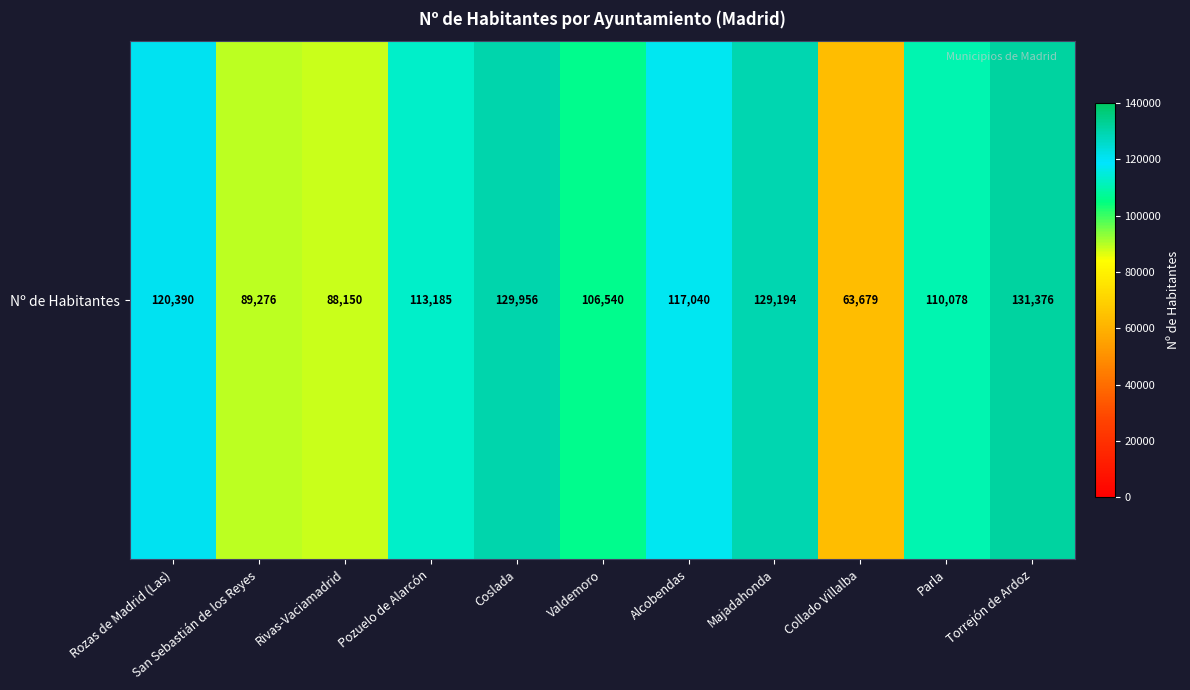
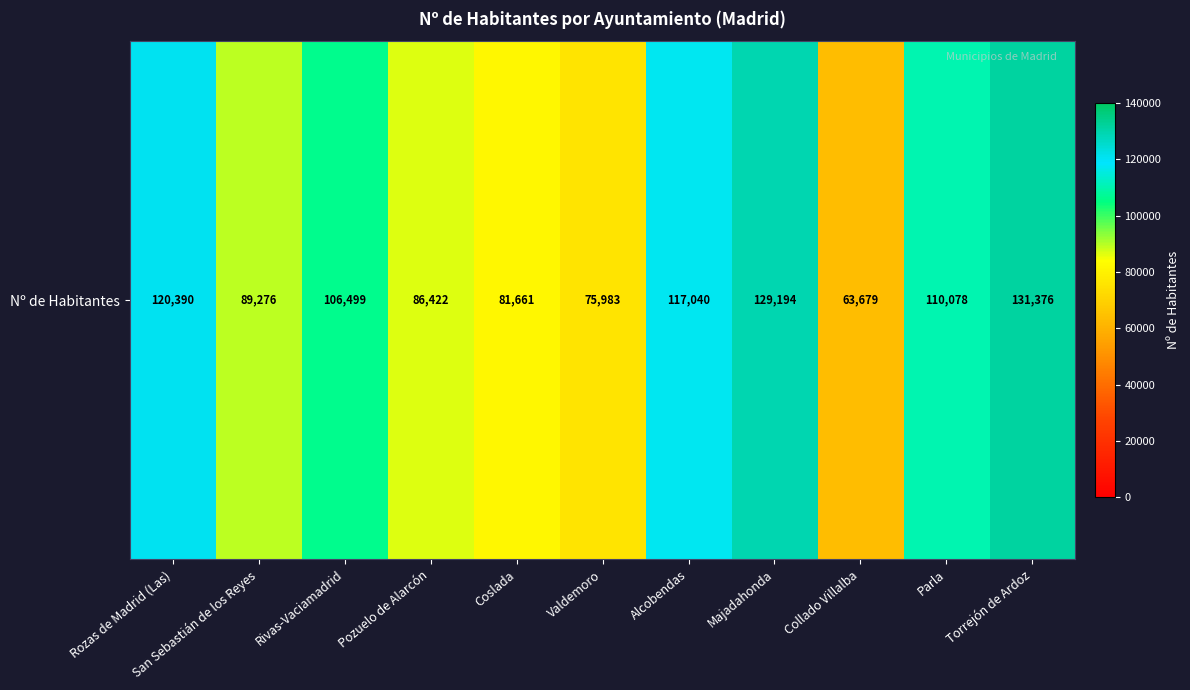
Nº de Habitantes, Rivas-Vaciamadrid: 88,150 -> 106,499
Nº de Habitantes, Pozuelo de Alarcón: 113,185 -> 86,422
Nº de Habitantes, Coslada: 129,956 -> 81,661
Nº de Habitantes, Valdemoro: 106,540 -> 75,983
